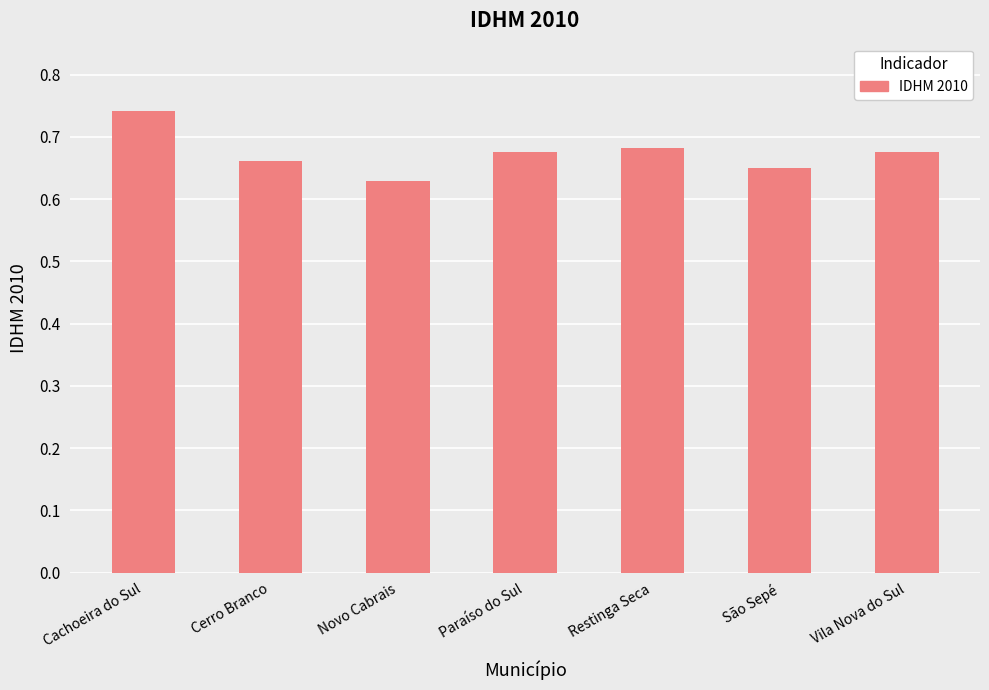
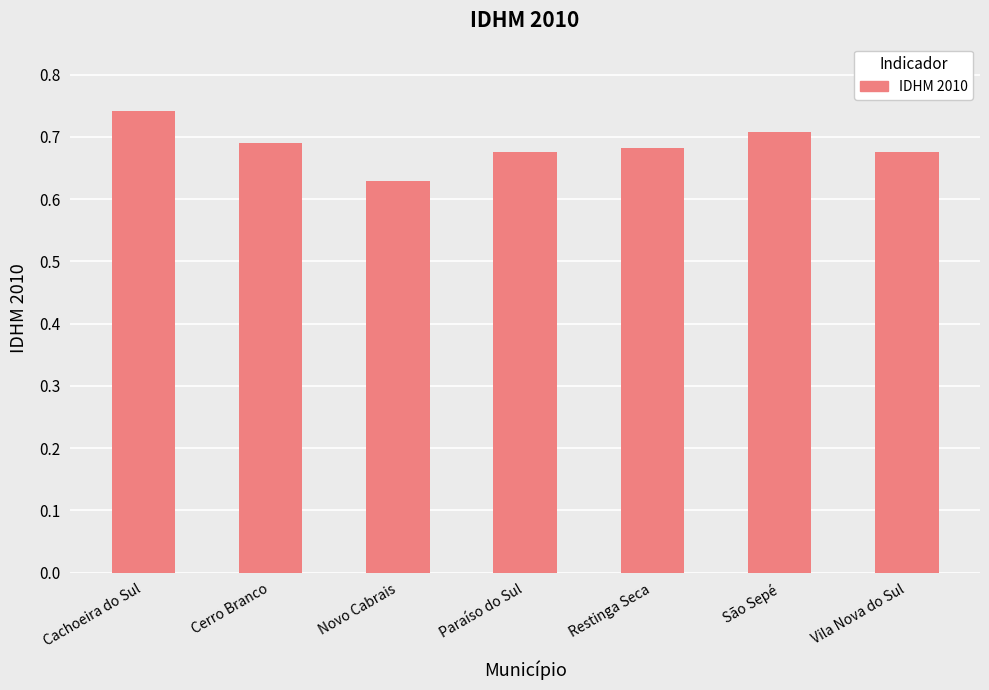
Cerro Branco: 0.66 -> 0.69
São Sepé: 0.65 -> 0.71
